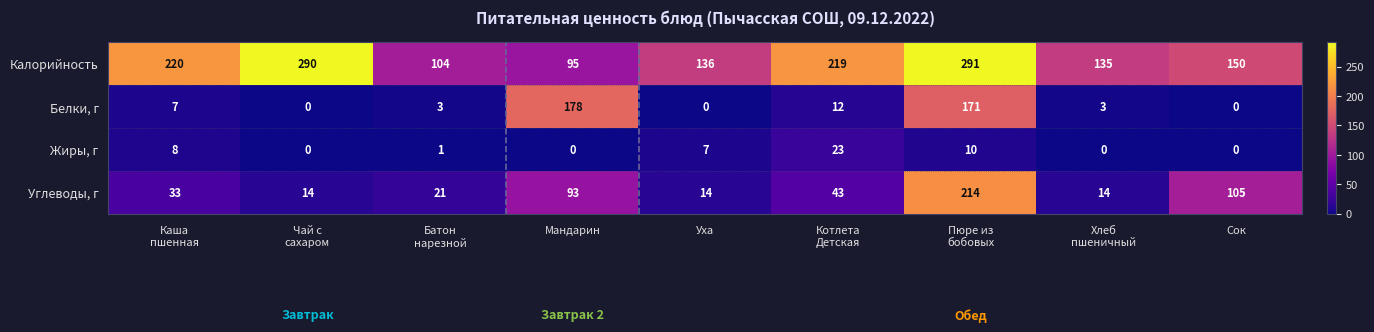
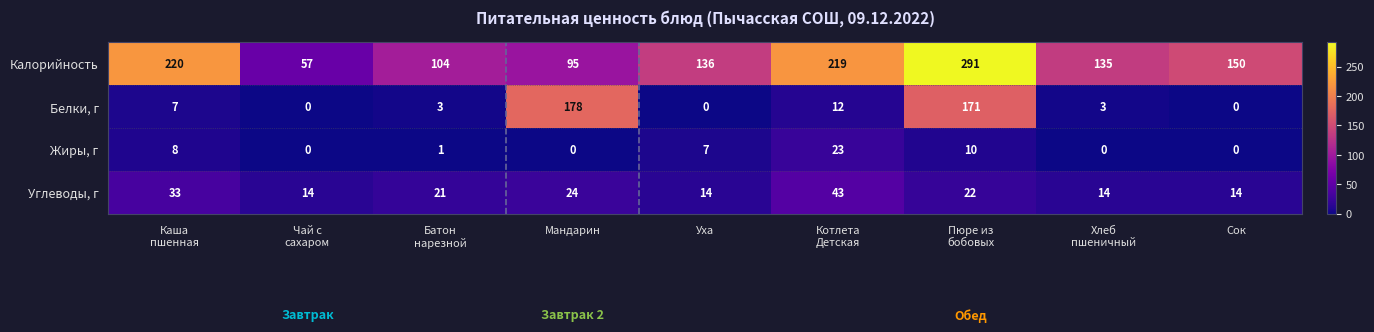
Калорийность, Чай с сахаром: 290 -> 57
Углеводы, г, Мандарин: 93 -> 24
Углеводы, г, Пюре из бобовых: 214 -> 22
Углеводы, г, Сок: 105 -> 14
